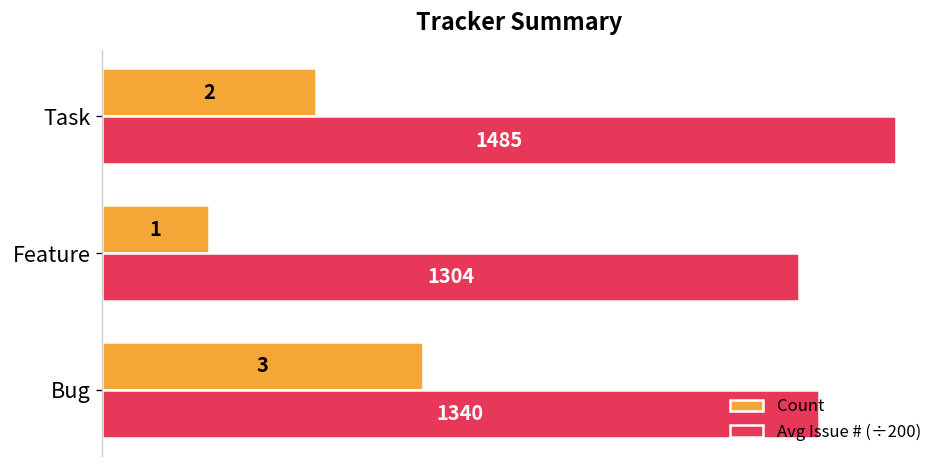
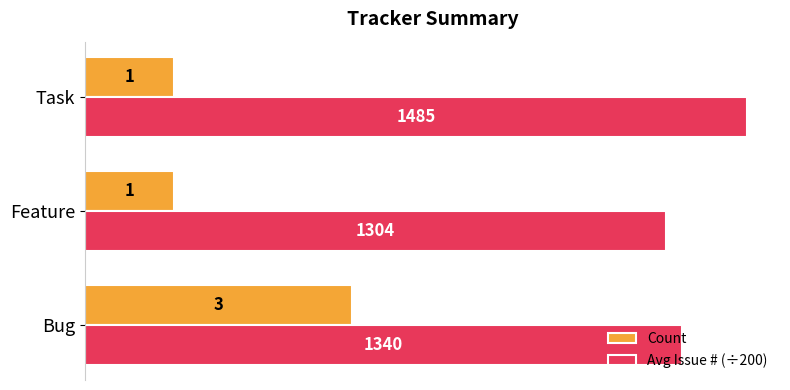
Count, Task: 2 -> 1
